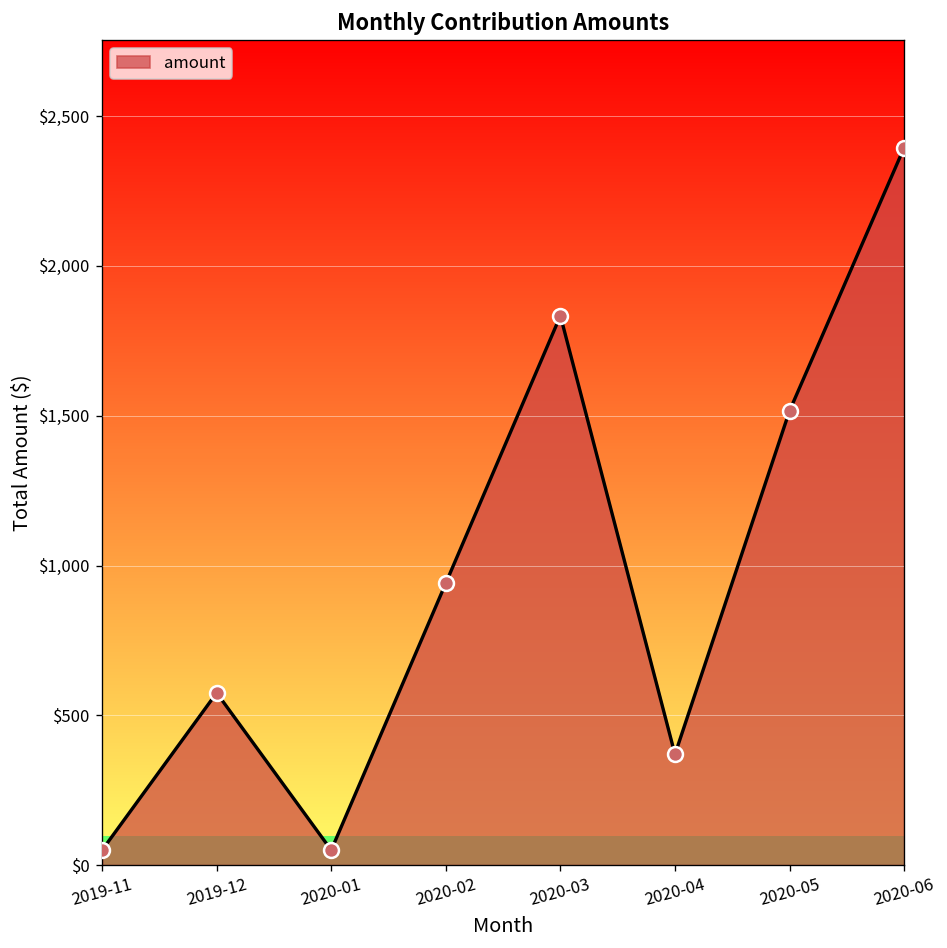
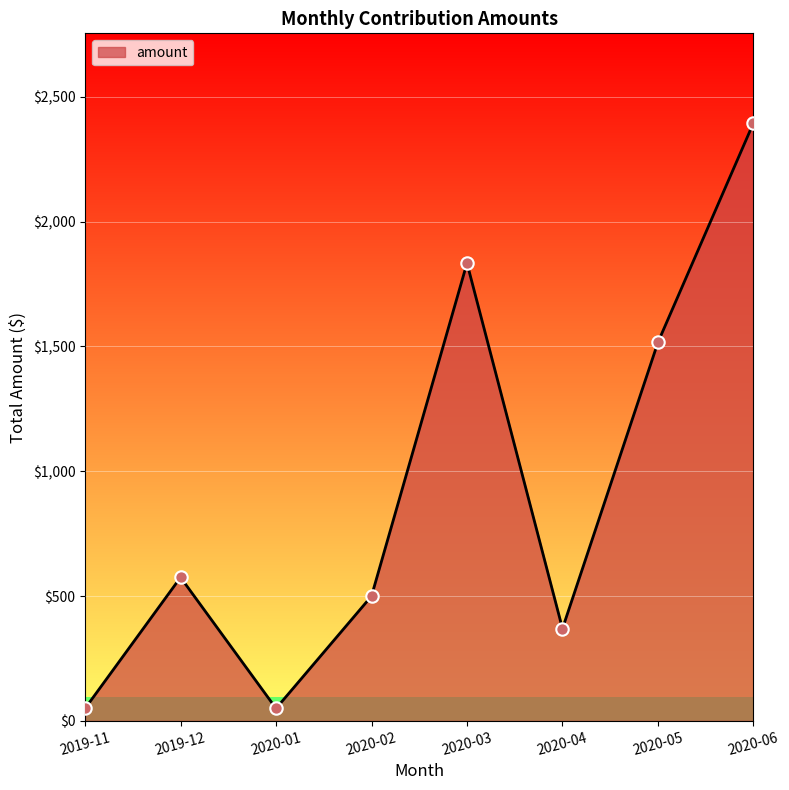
2020-02: $940 -> $500
